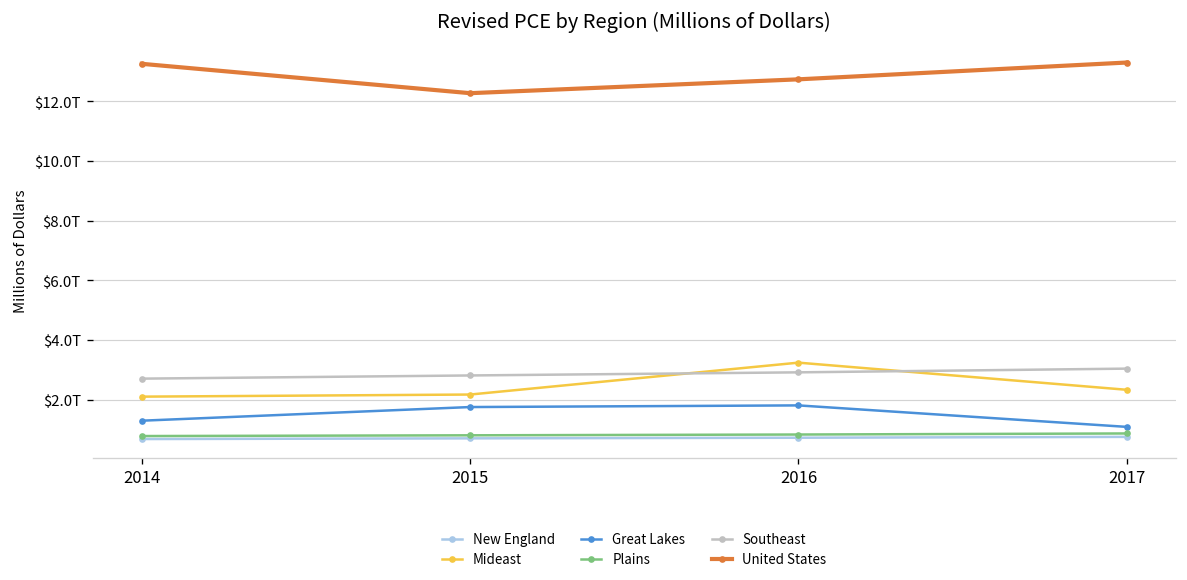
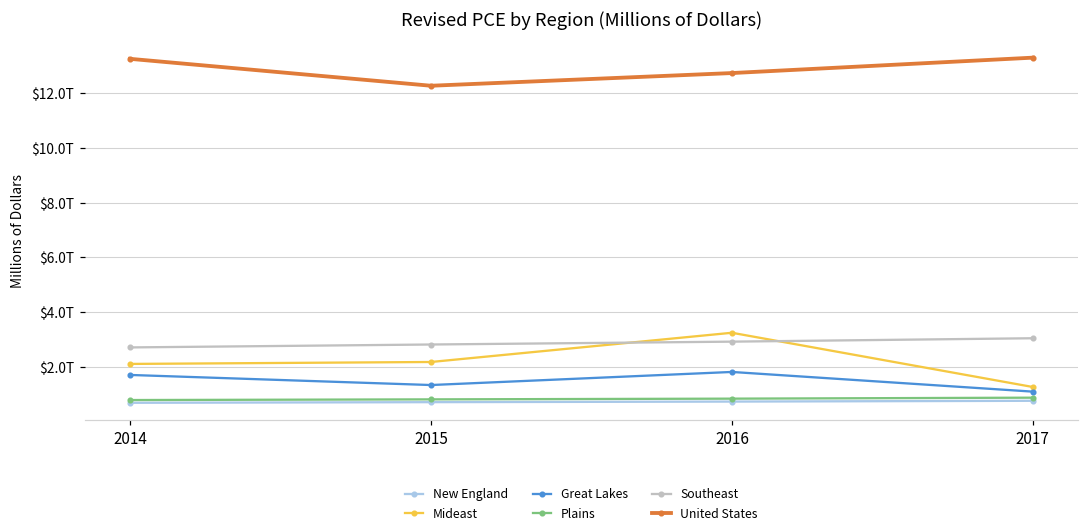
Great Lakes, 2014: $1.3T -> $1.7T
Great Lakes, 2015: $1.7T -> $1.3T
Mideast, 2017: $2.3T -> $1.3T
